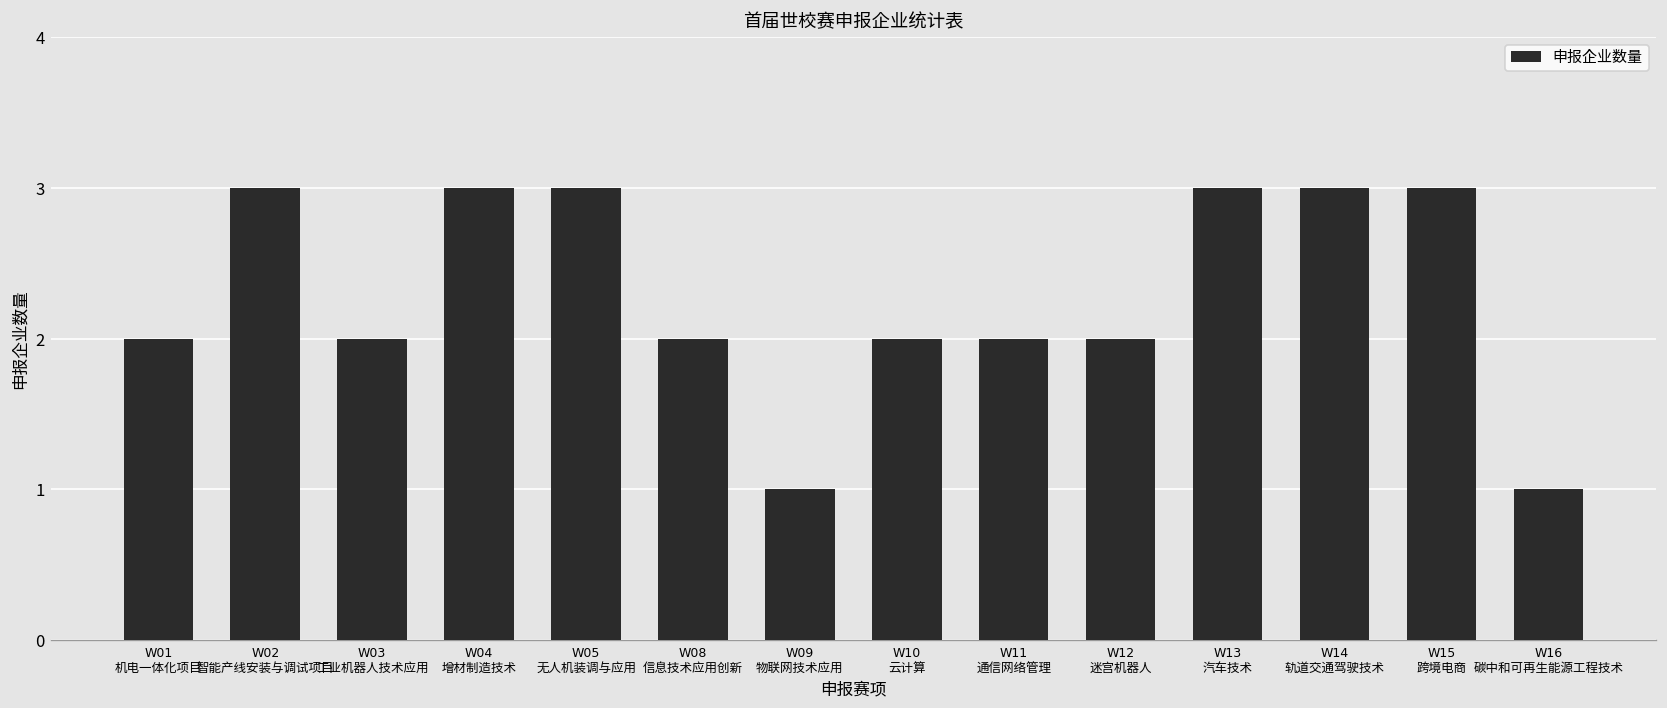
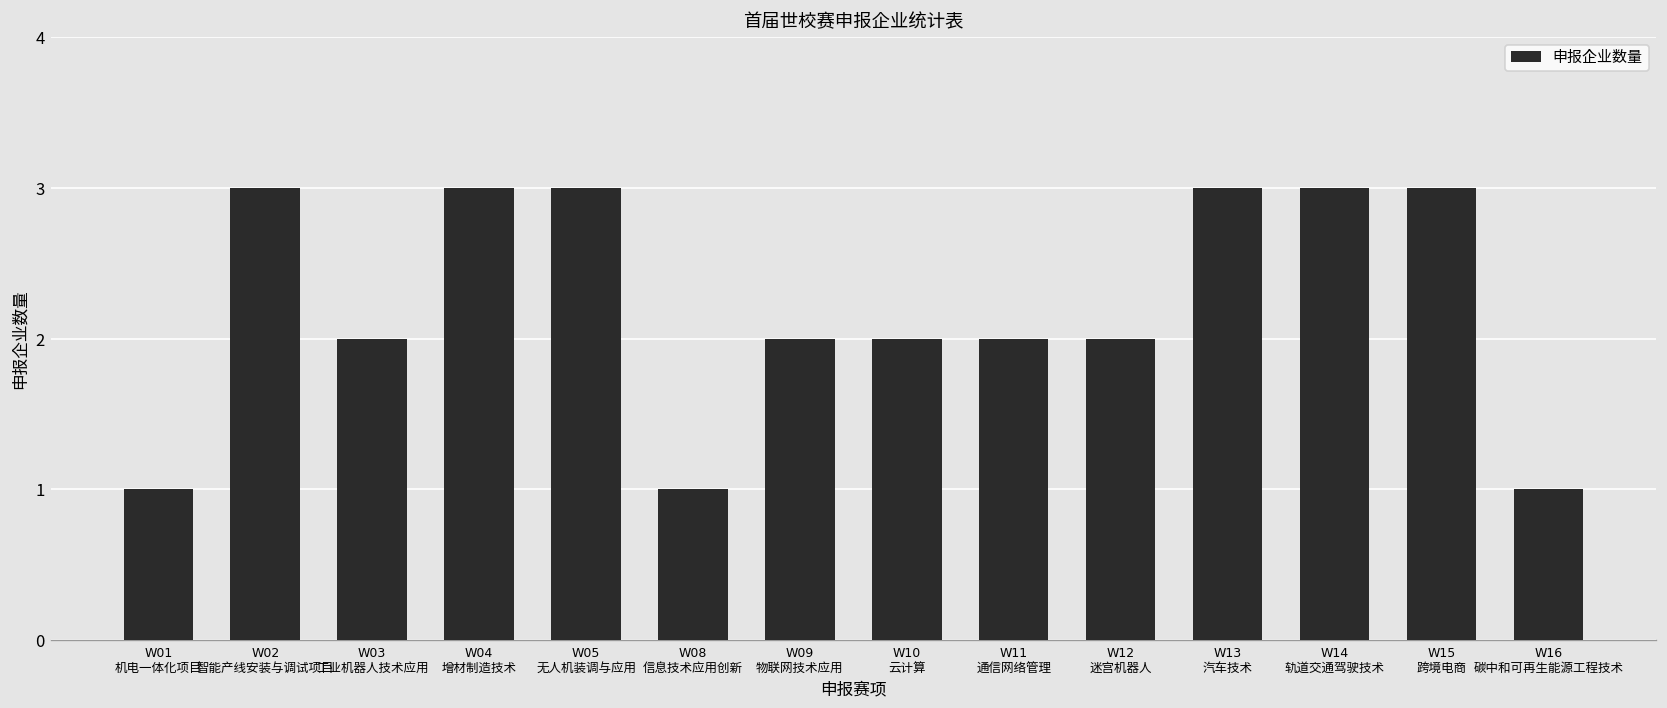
W01 机电一体化项目: 2 -> 1
W08 信息技术应用创新: 2 -> 1
W09 物联网技术应用: 1 -> 2
